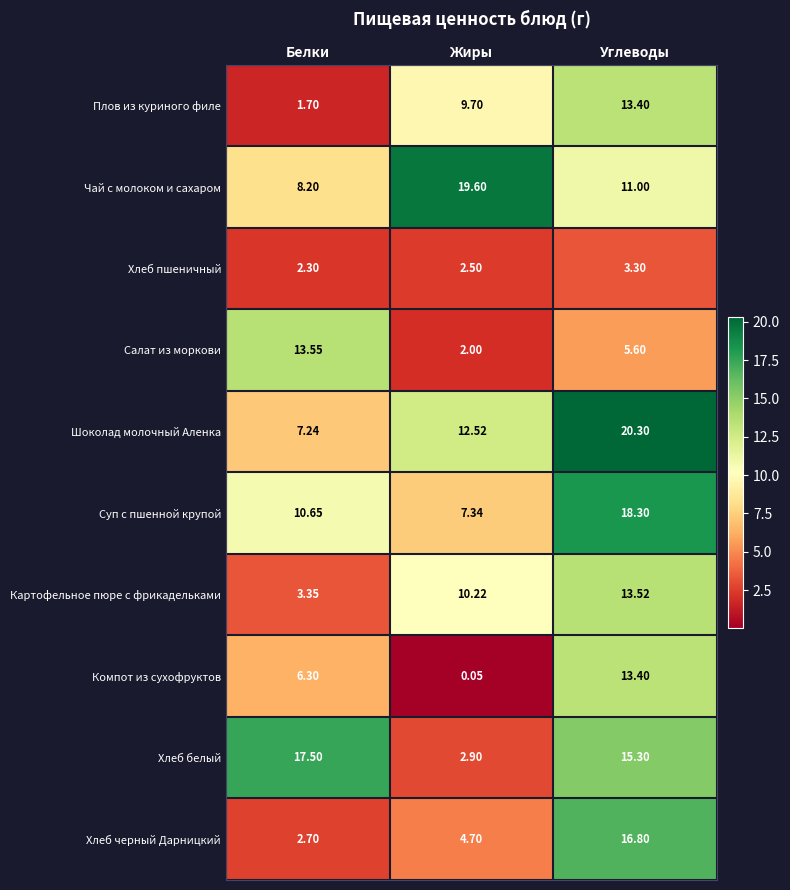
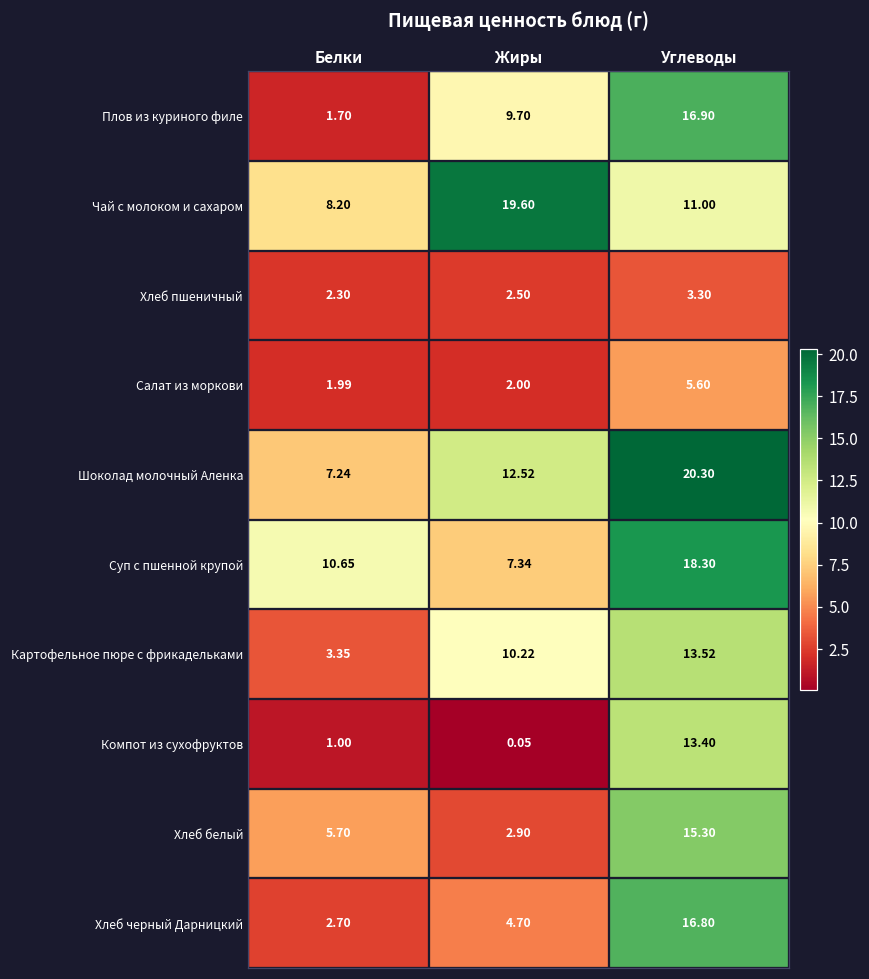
Плов из куриного филе, Углеводы: 13.40 -> 16.90
Салат из моркови, Белки: 13.55 -> 1.99
Компот из сухофруктов, Белки: 6.30 -> 1.00
Хлеб белый, Белки: 17.50 -> 5.70
